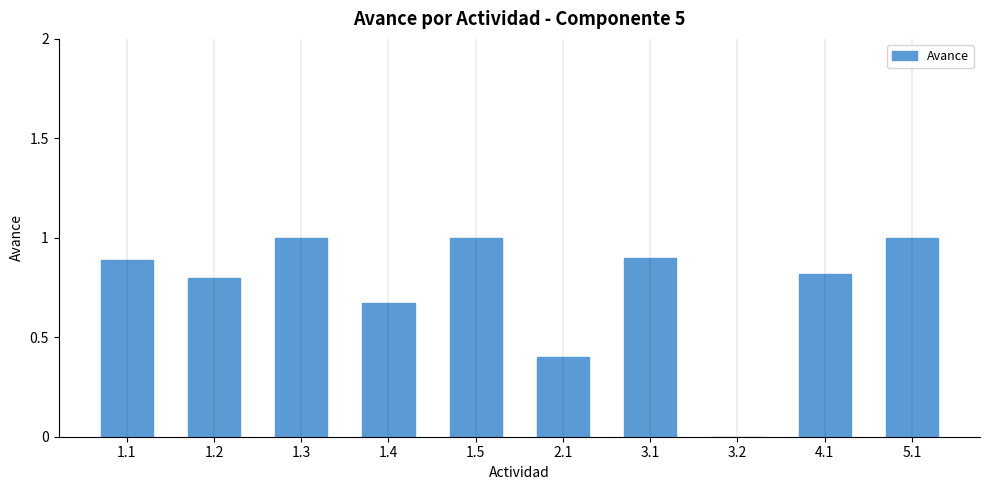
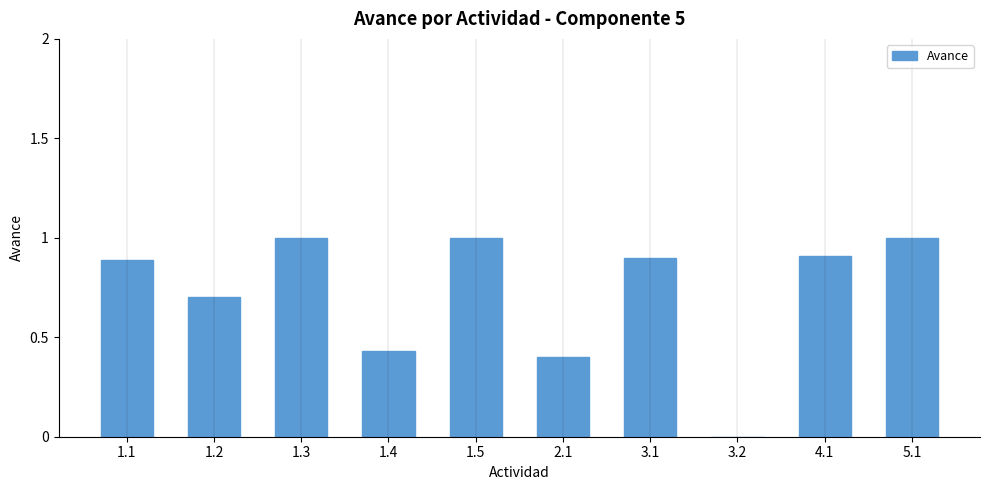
1.2: 0.8 -> 0.7
1.4: 0.67 -> 0.43
4.1: 0.82 -> 0.91
